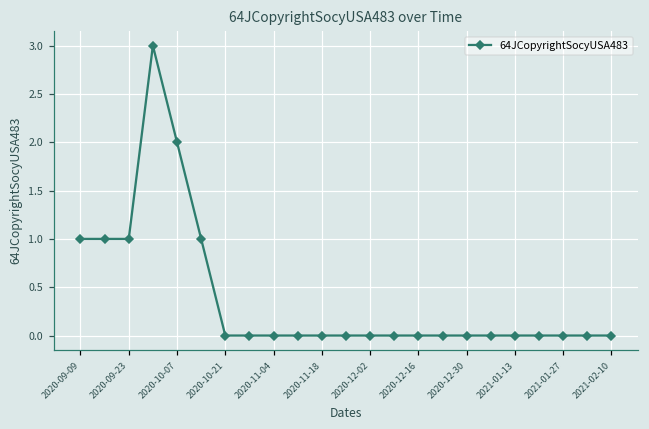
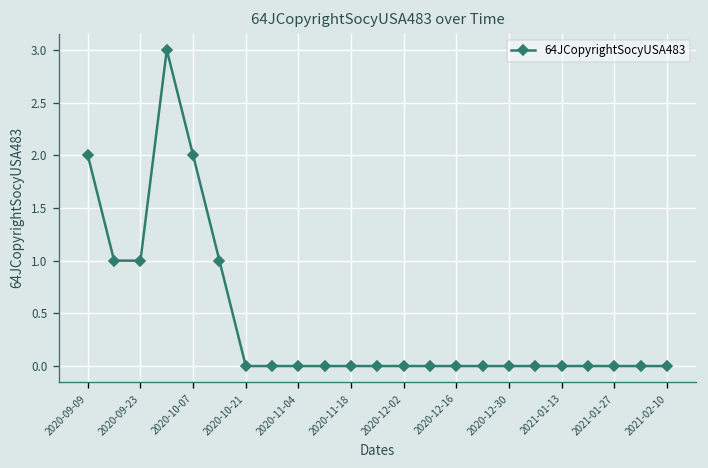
2020-09-09: 1 -> 2
